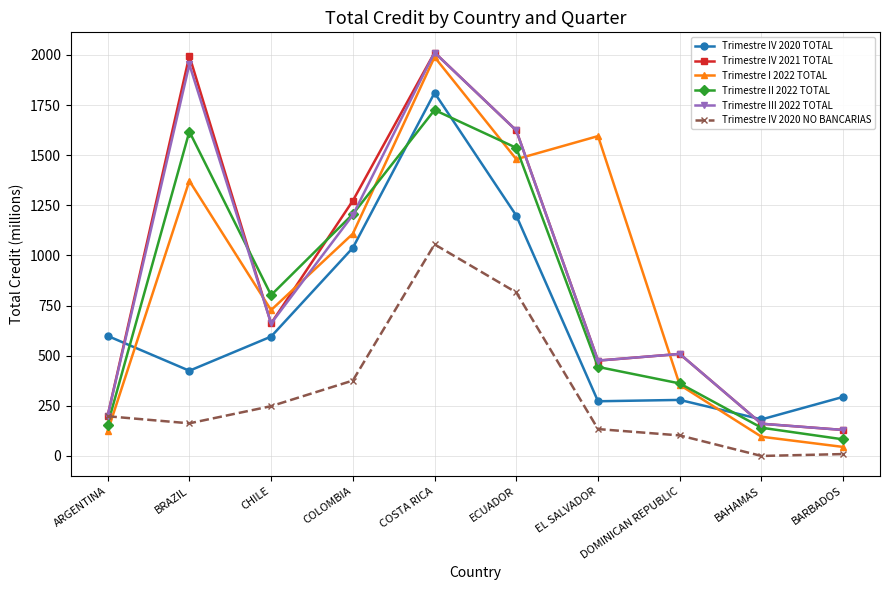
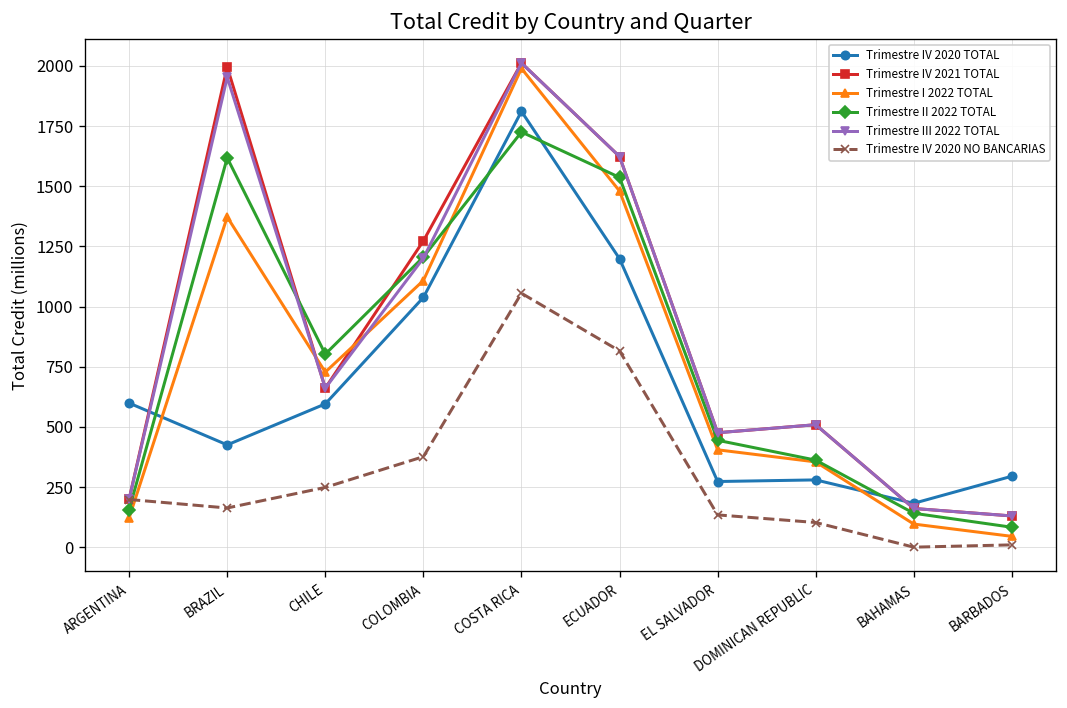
Trimestre I 2022 TOTAL, EL SALVADOR: 1600 -> 400
